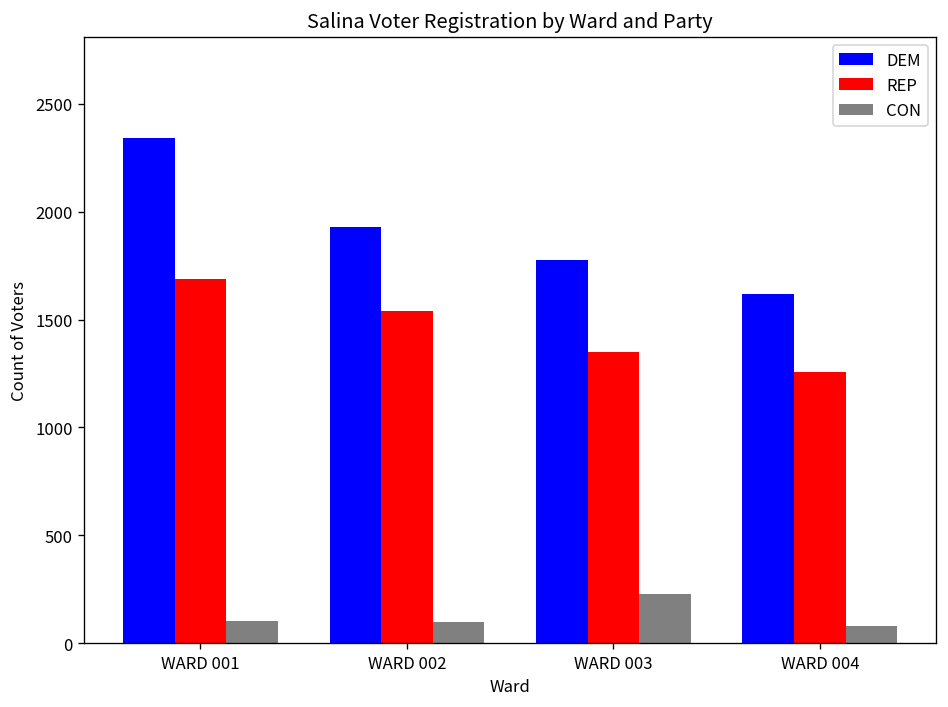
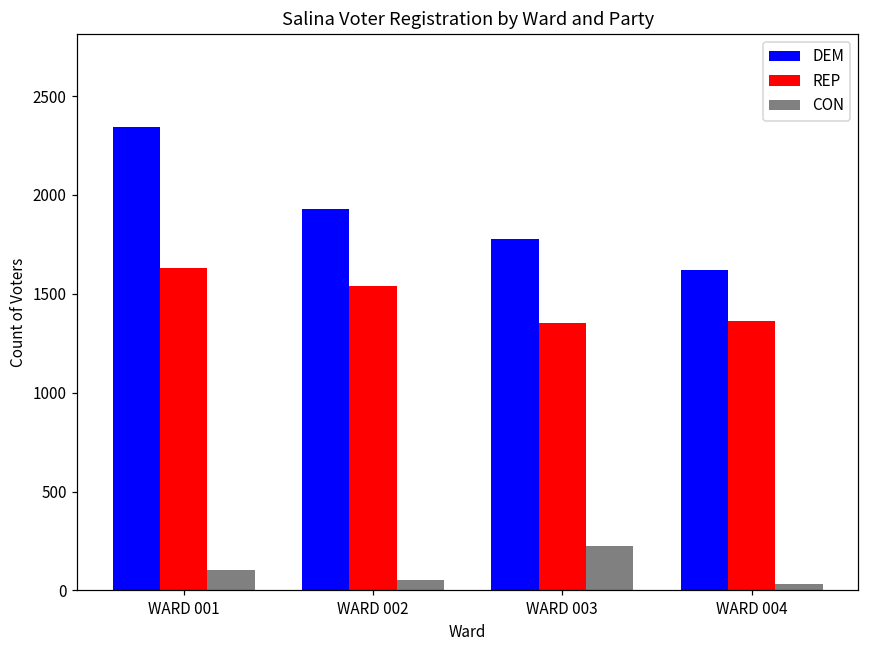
REP, WARD 001: 1690 -> 1630
CON, WARD 002: 100 -> 50
REP, WARD 004: 1260 -> 1360
CON, WARD 004: 80 -> 30
